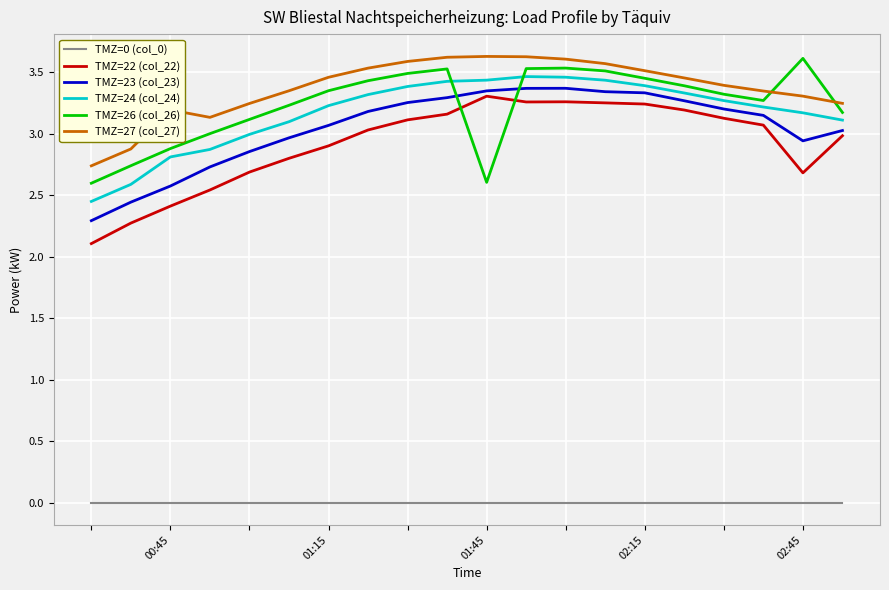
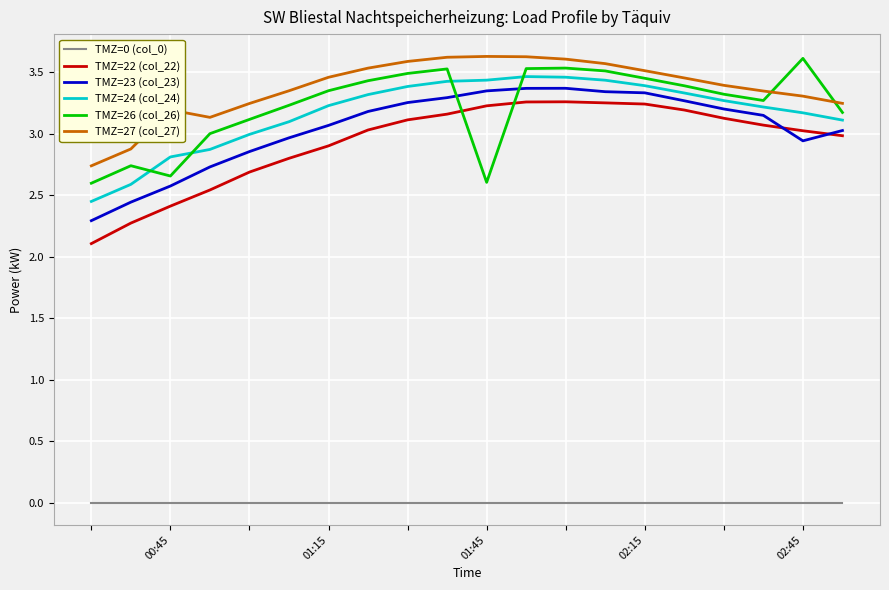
TMZ=26 (col_26), 00:45: 2.88 -> 2.66
TMZ=22 (col_22), 01:45: 3.30 -> 3.23
TMZ=22 (col_22), 02:45: 2.68 -> 3.02
